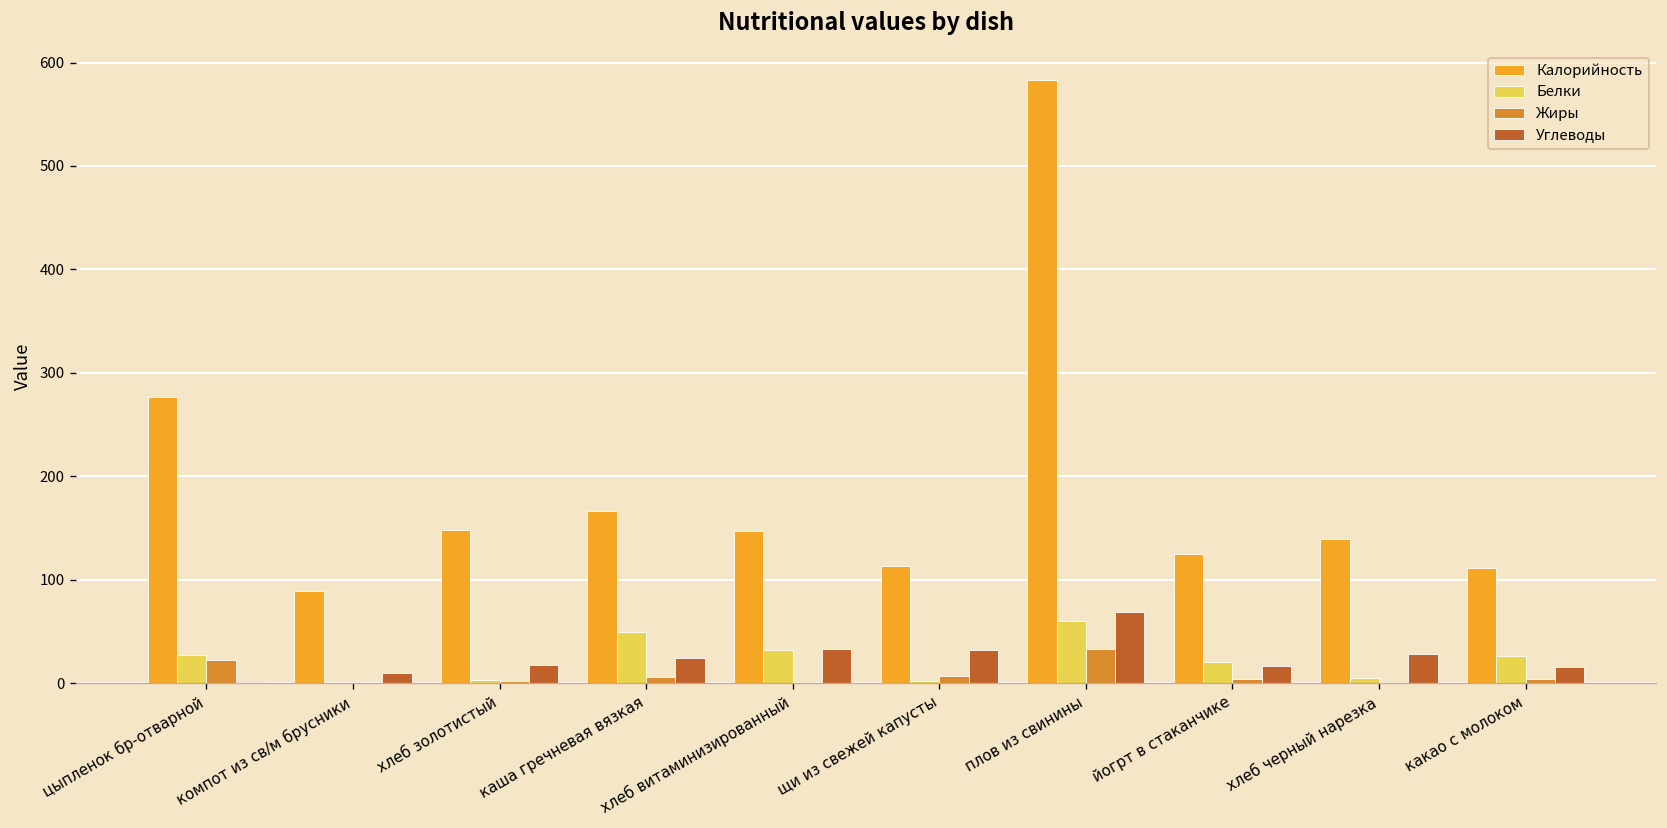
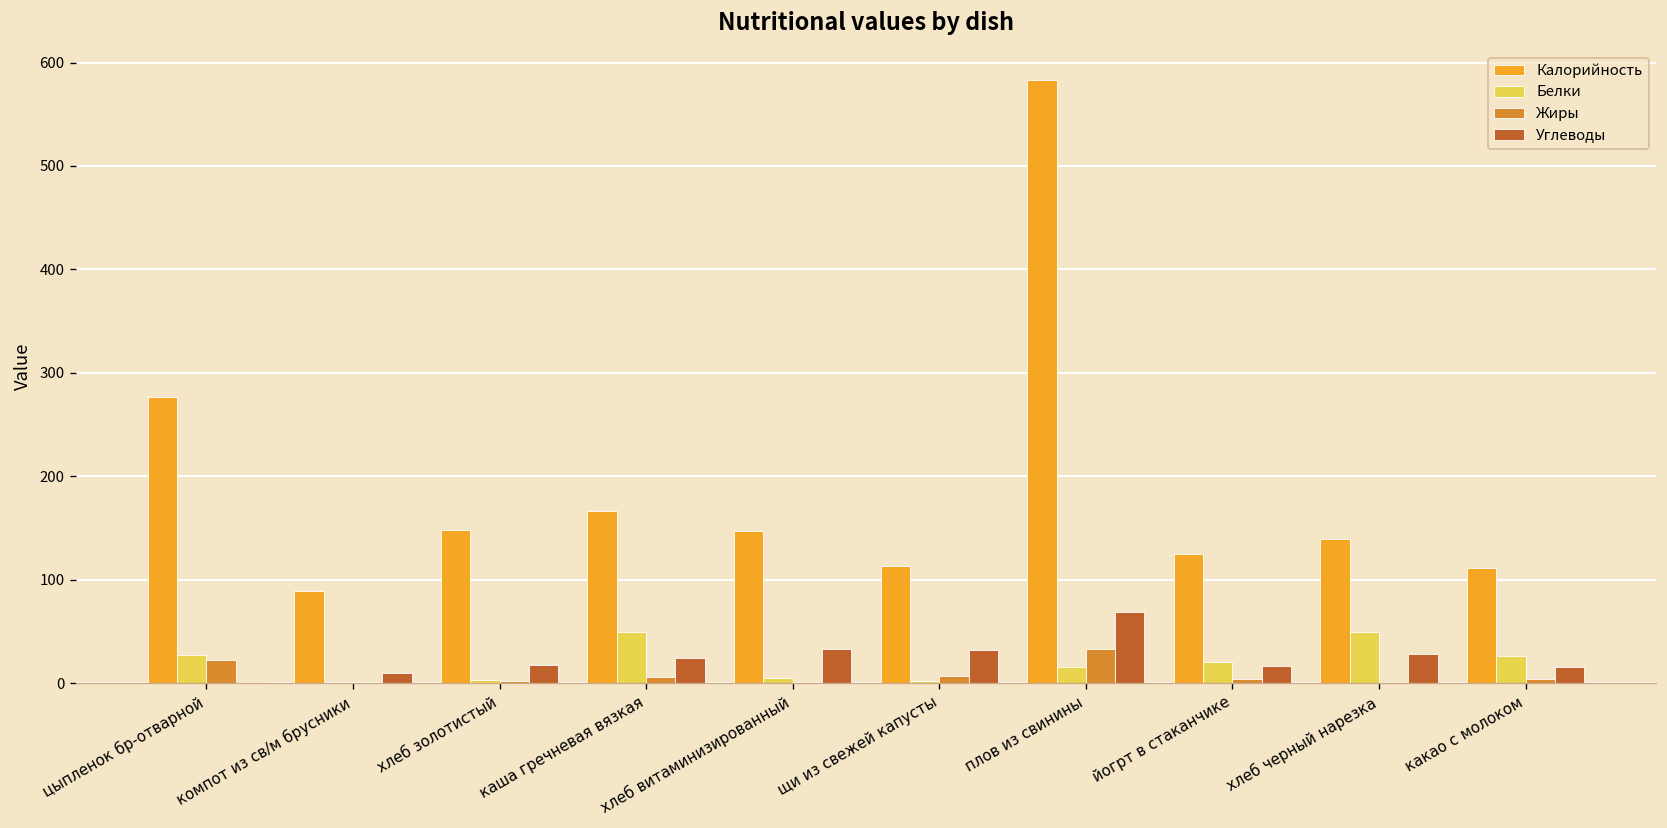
Белки, хлеб витаминизированный: 30 -> 10
Белки, плов из свинины: 60 -> 20
Белки, хлеб черный нарезка: 10 -> 50
